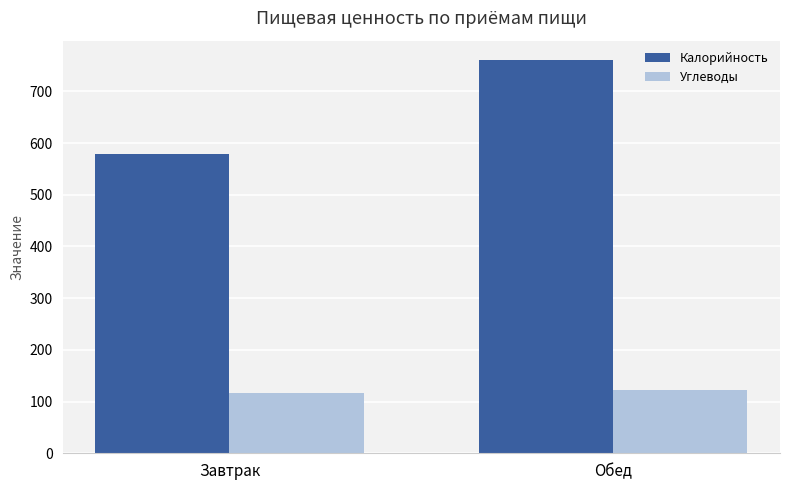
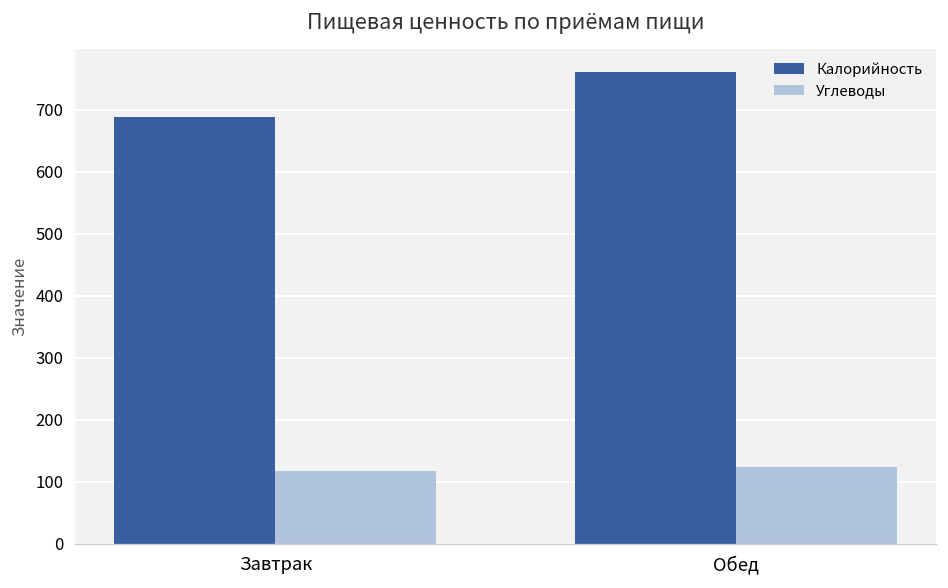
Калорийность, Завтрак: 580 -> 690
